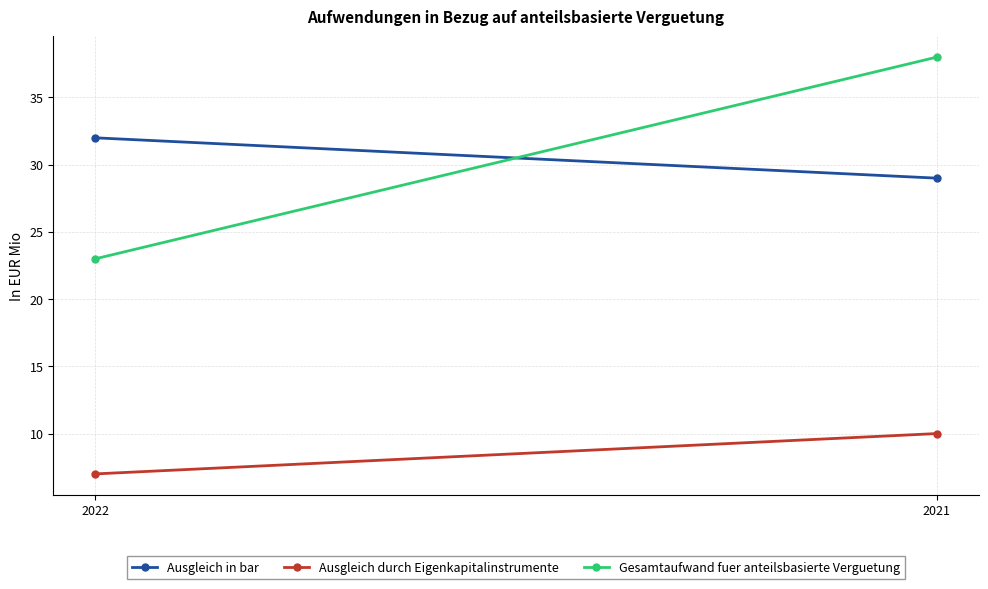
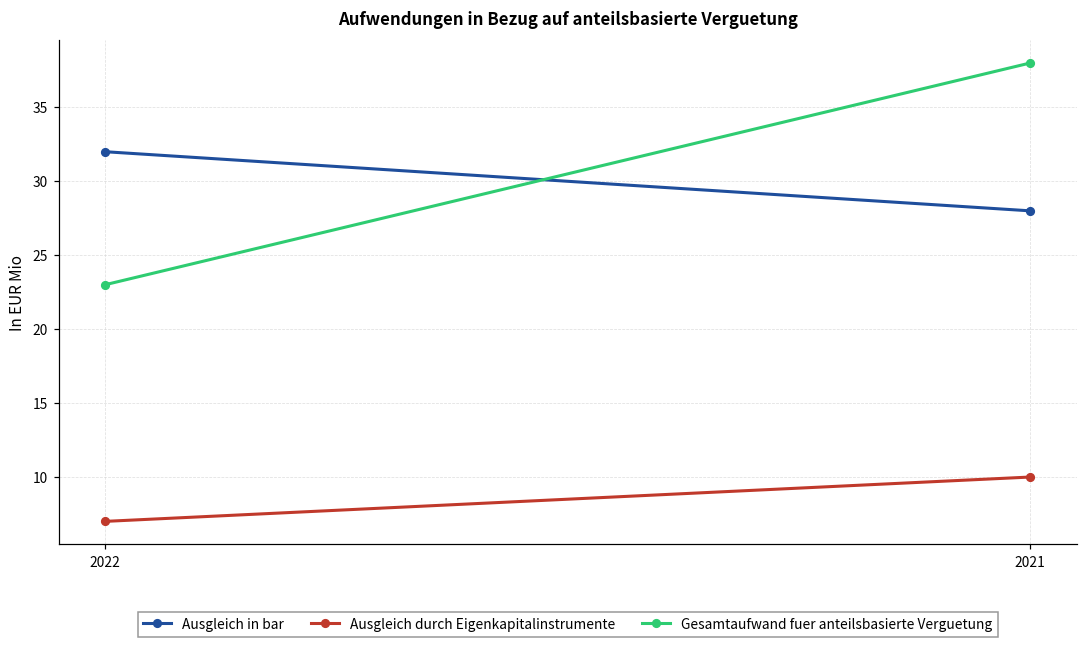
Ausgleich in bar, 2021: 29 -> 28
